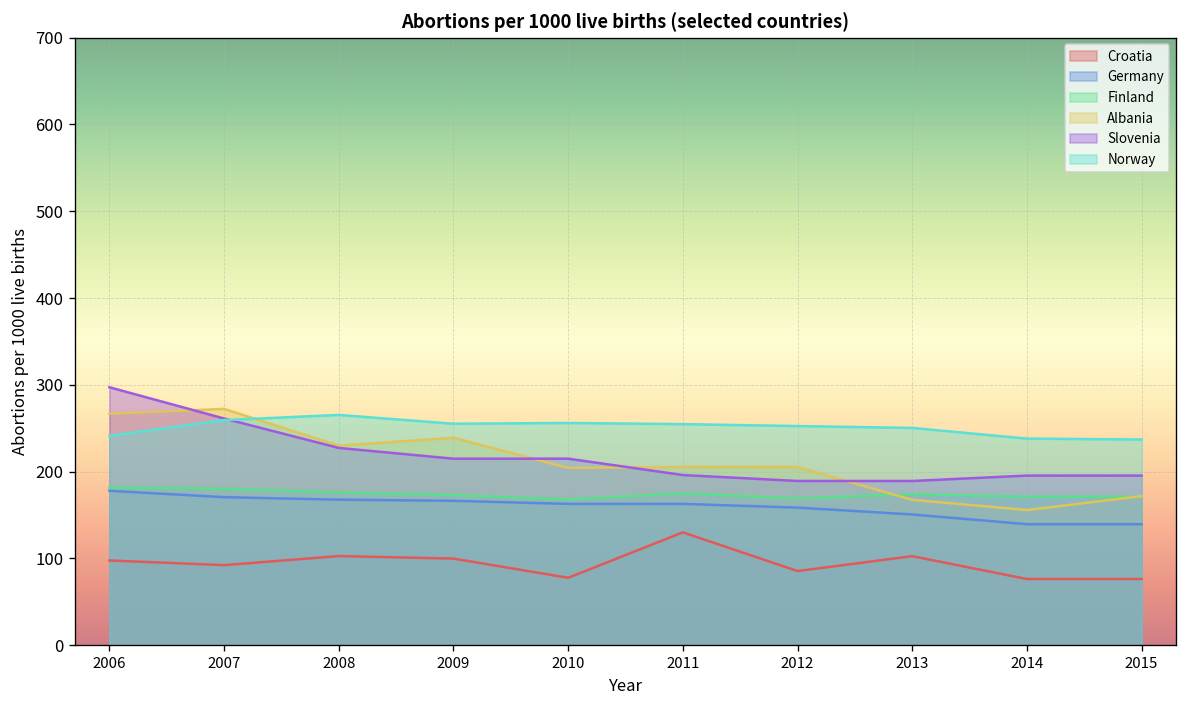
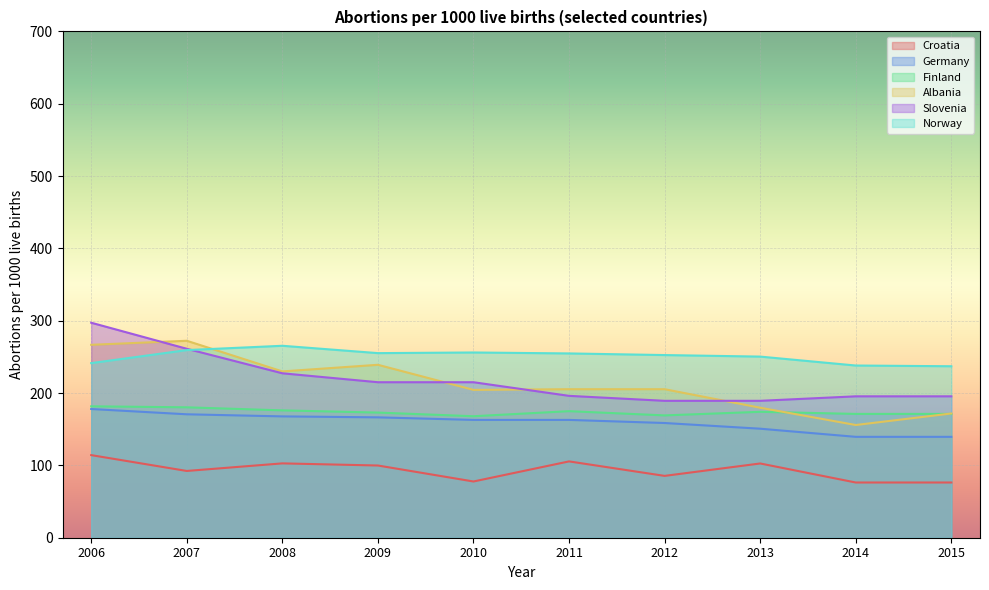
Croatia, 2006: 100 -> 110
Croatia, 2011: 130 -> 110
Albania, 2013: 170 -> 180
